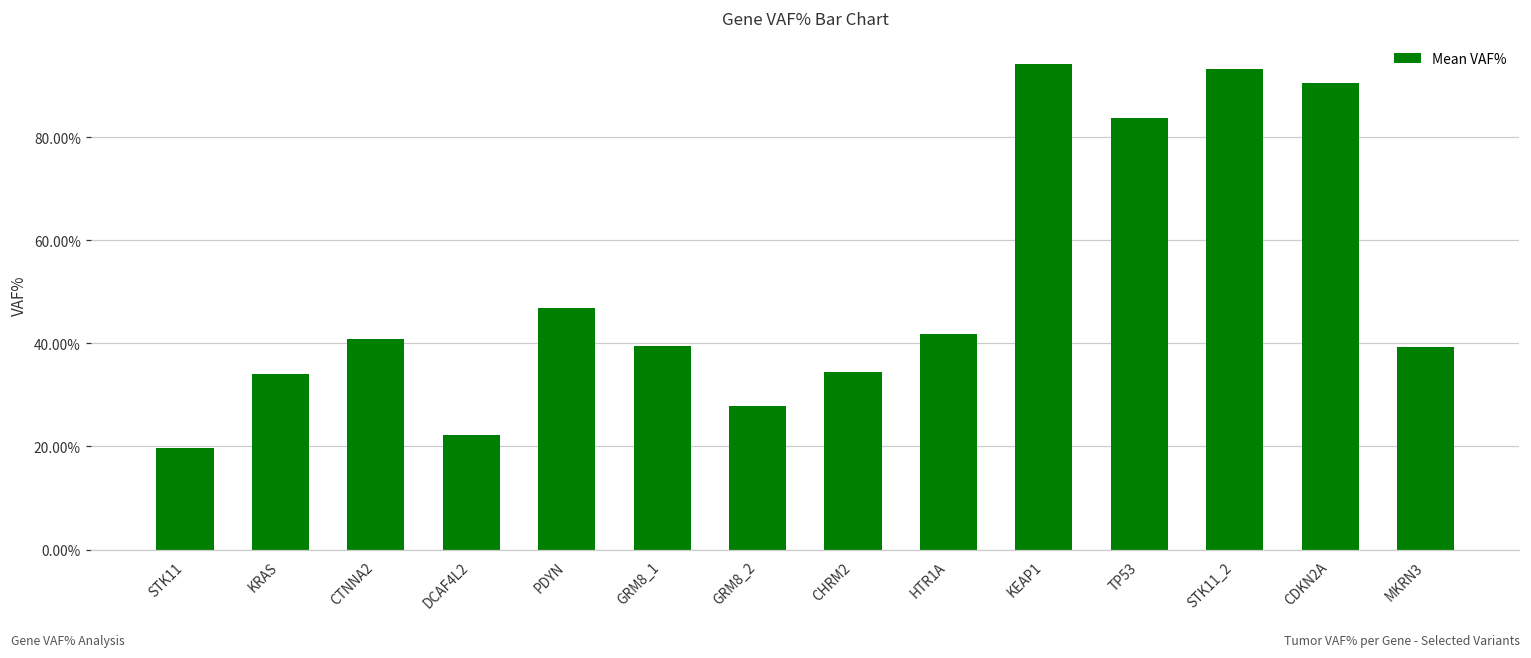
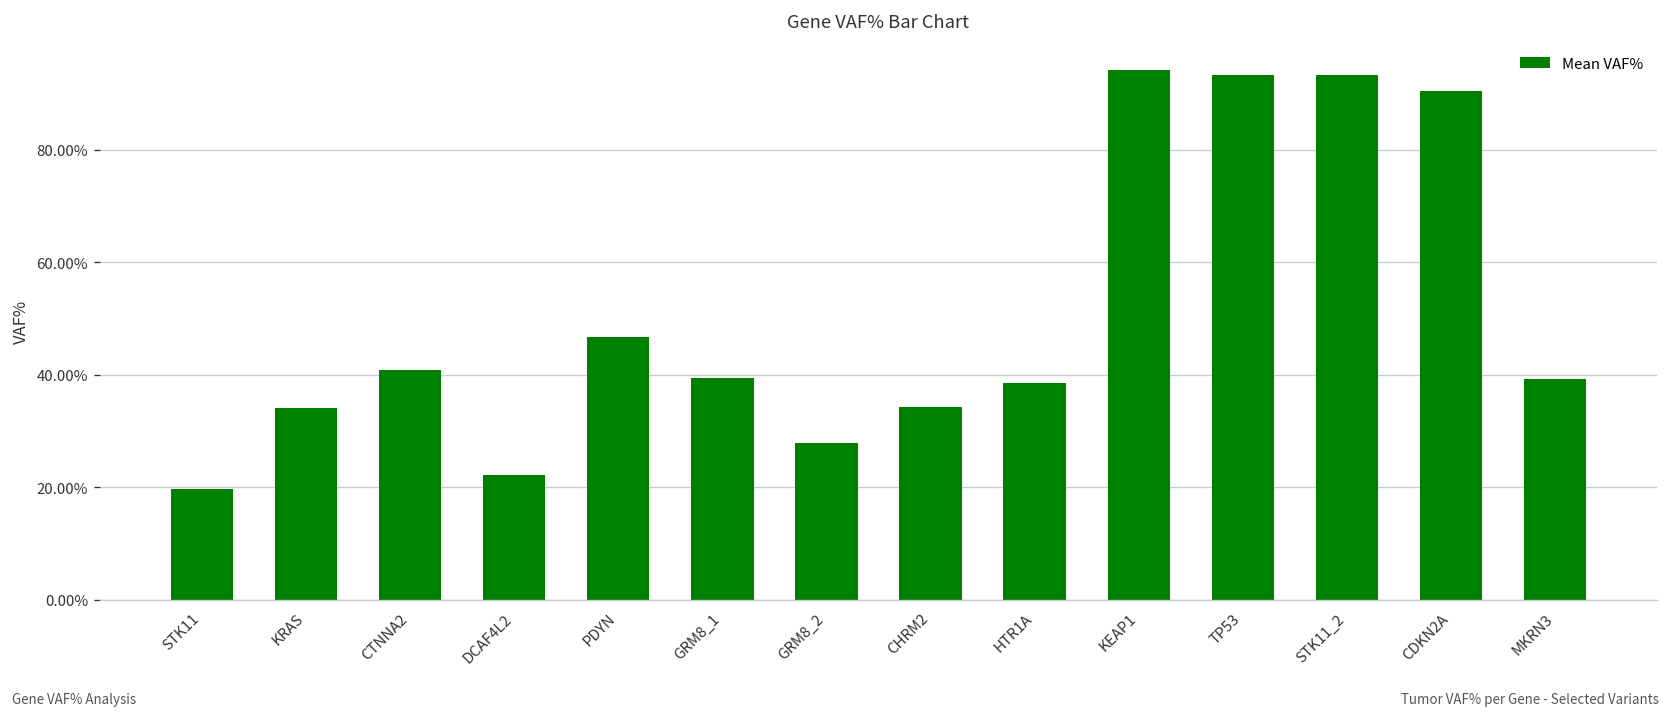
HTR1A: 42% -> 38%
TP53: 84% -> 93%
